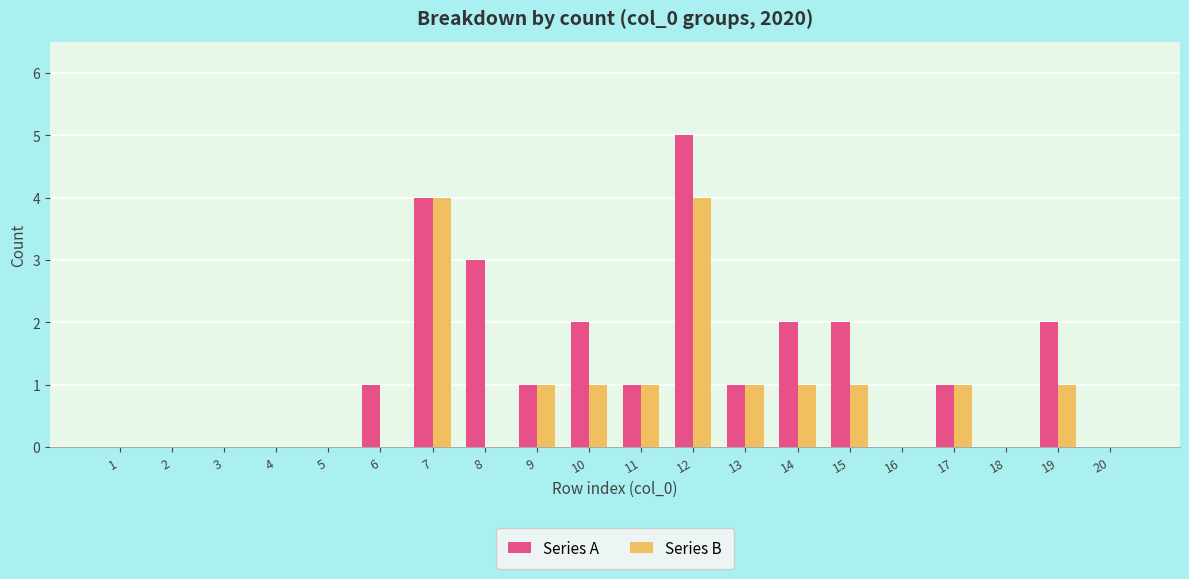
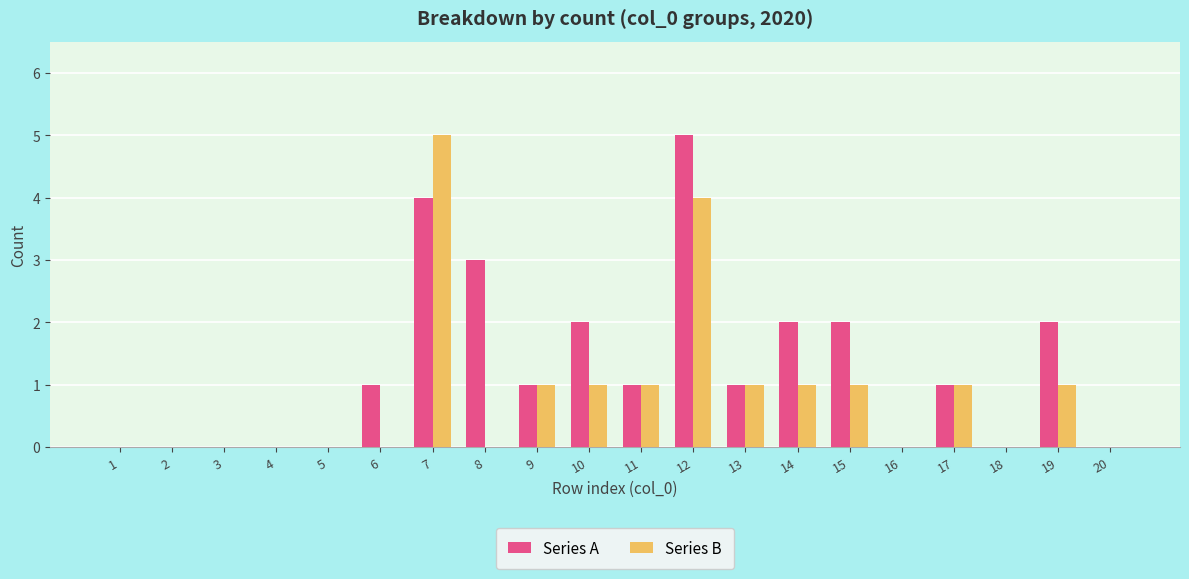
Series B, 7: 4 -> 5
